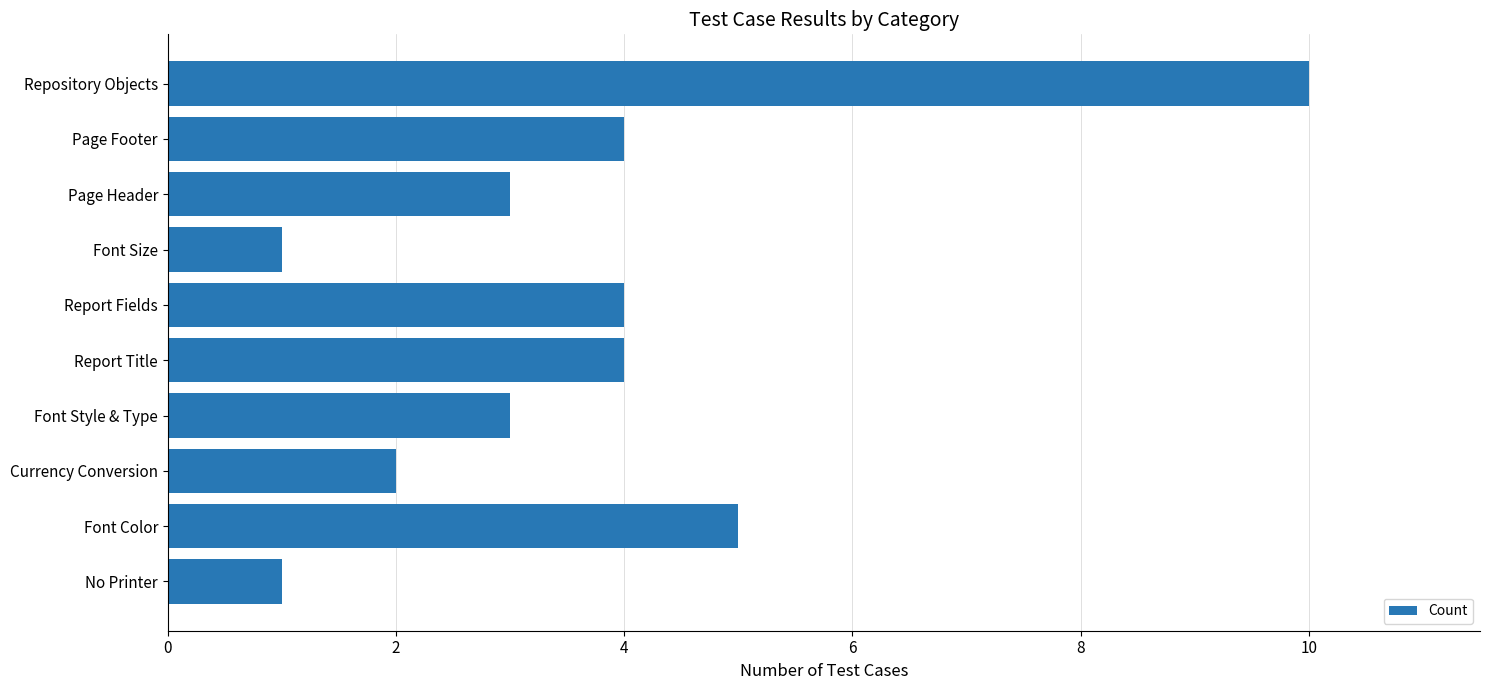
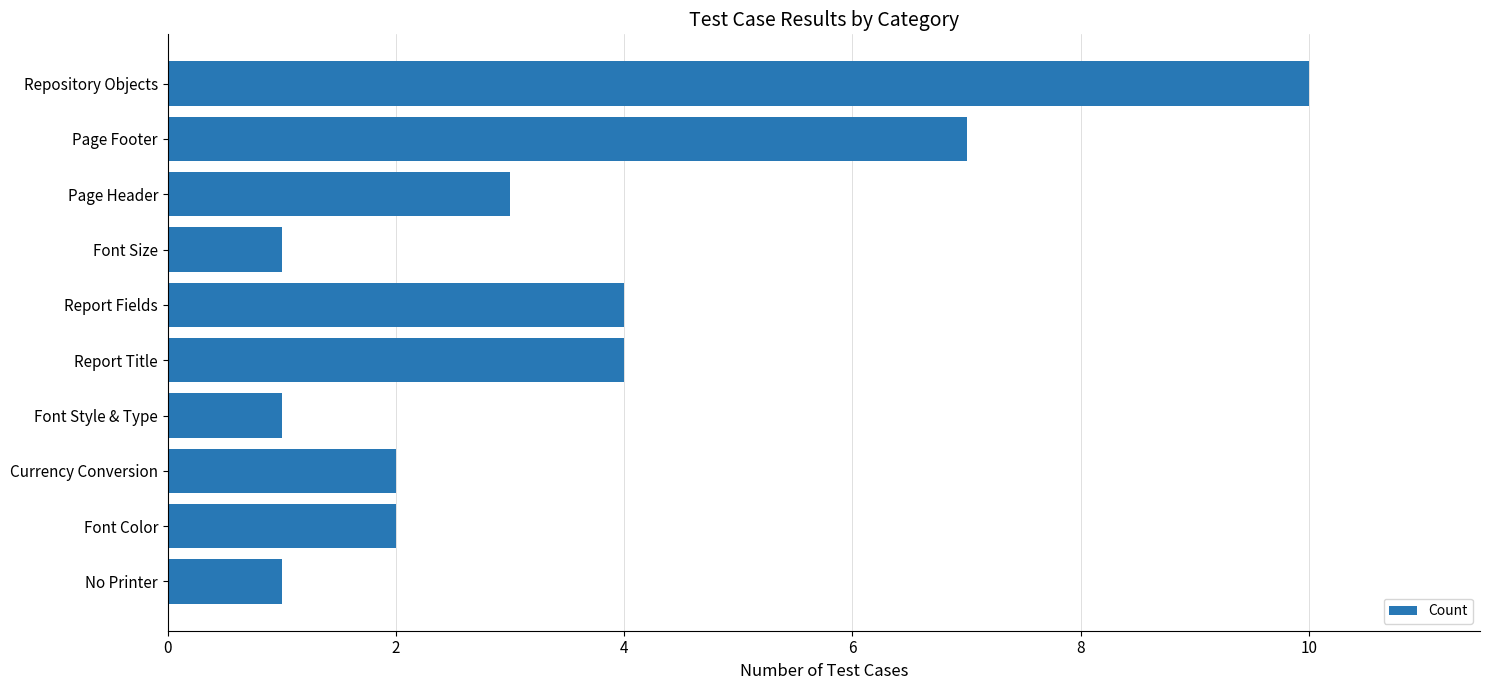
Page Footer: 4 -> 7
Font Style & Type: 3 -> 1
Font Color: 5 -> 2
